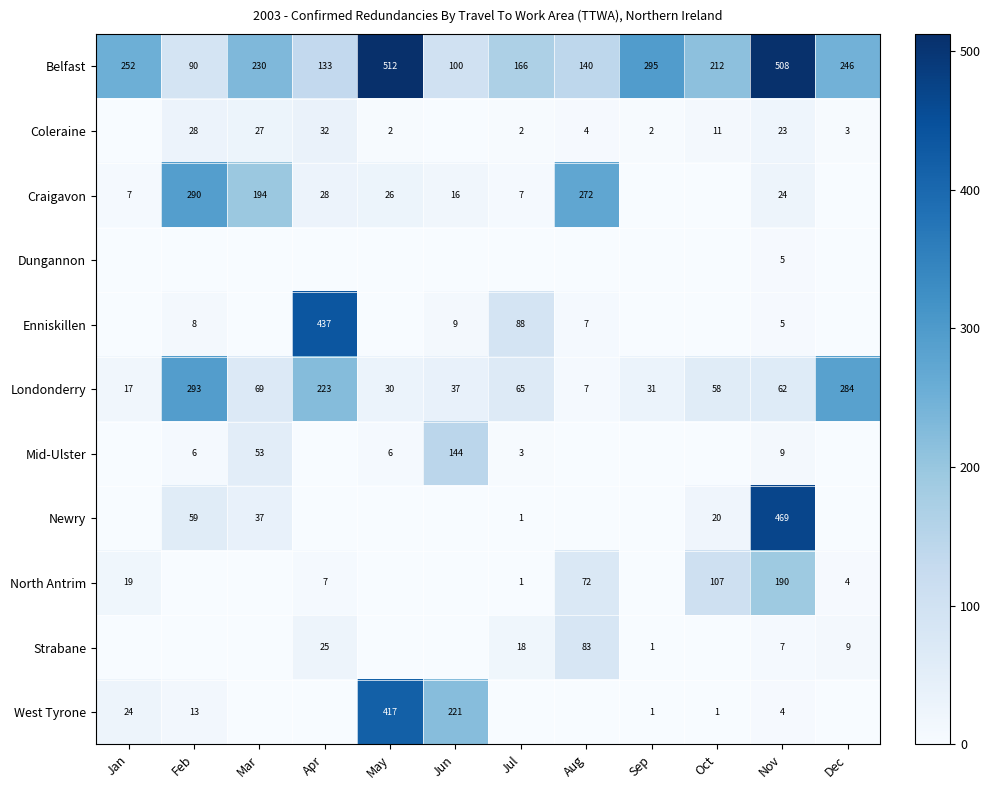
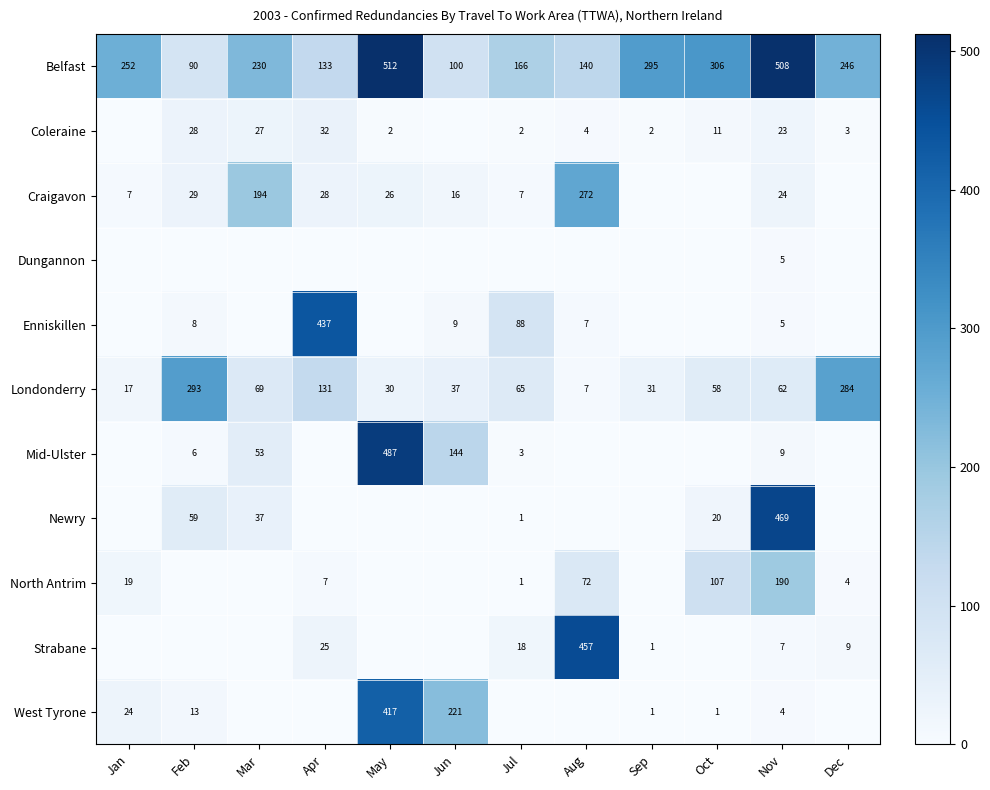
Belfast, Oct: 212 -> 306
Craigavon, Feb: 290 -> 29
Londonderry, Apr: 223 -> 131
Mid-Ulster, May: 6 -> 487
Strabane, Aug: 83 -> 457
